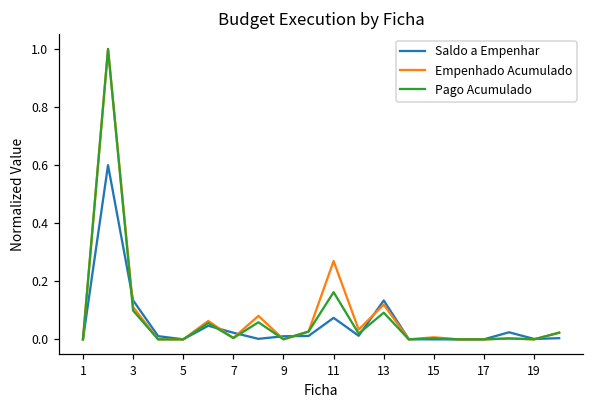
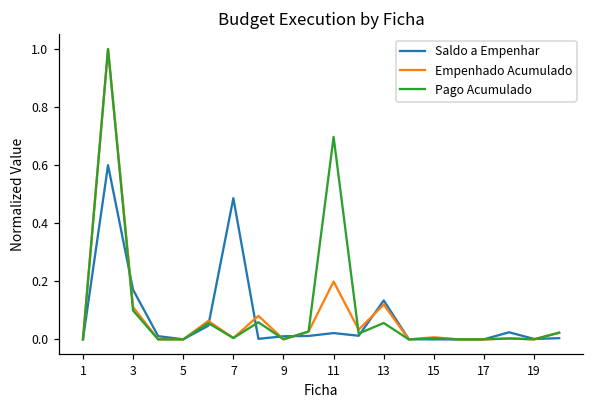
Saldo a Empenhar, 3: 0.13 -> 0.17
Saldo a Empenhar, 7: 0.02 -> 0.49
Saldo a Empenhar, 11: 0.07 -> 0.02
Empenhado Acumulado, 11: 0.27 -> 0.20
Pago Acumulado, 11: 0.16 -> 0.70
Pago Acumulado, 13: 0.09 -> 0.06
